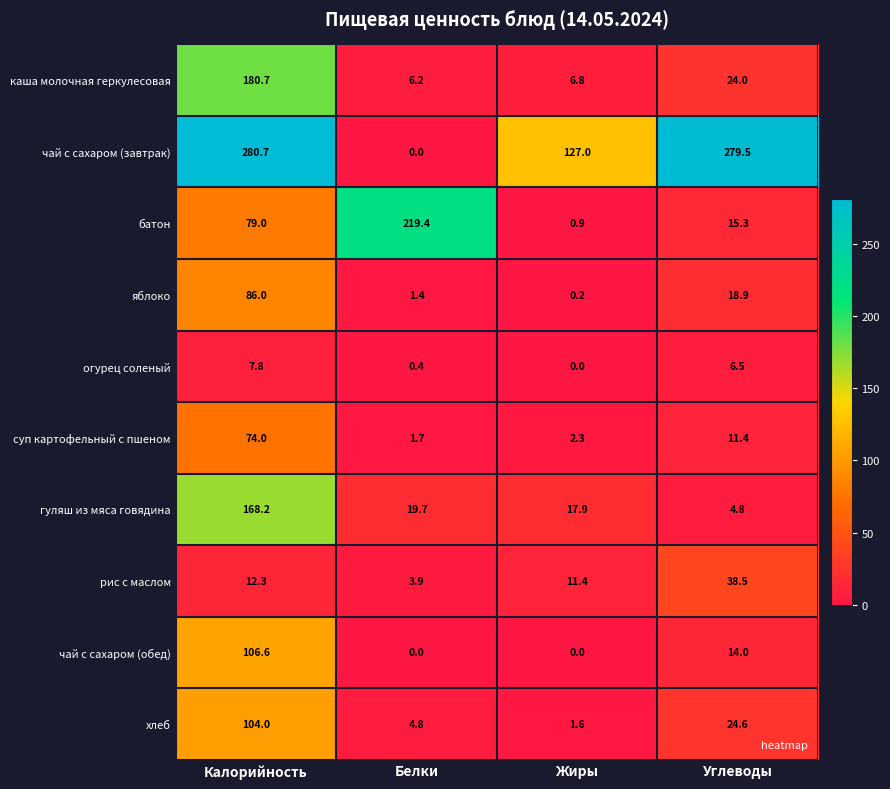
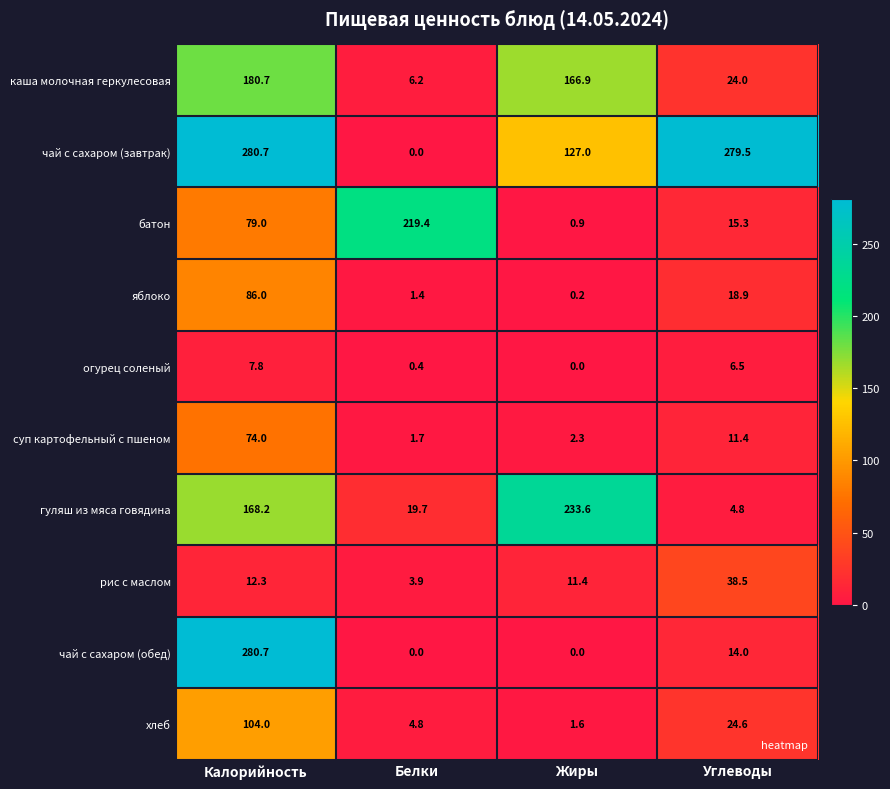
каша молочная геркулесовая, Жиры: 6.8 -> 166.9
гуляш из мяса говядина, Жиры: 17.9 -> 233.6
чай с сахаром (обед), Калорийность: 106.6 -> 280.7
